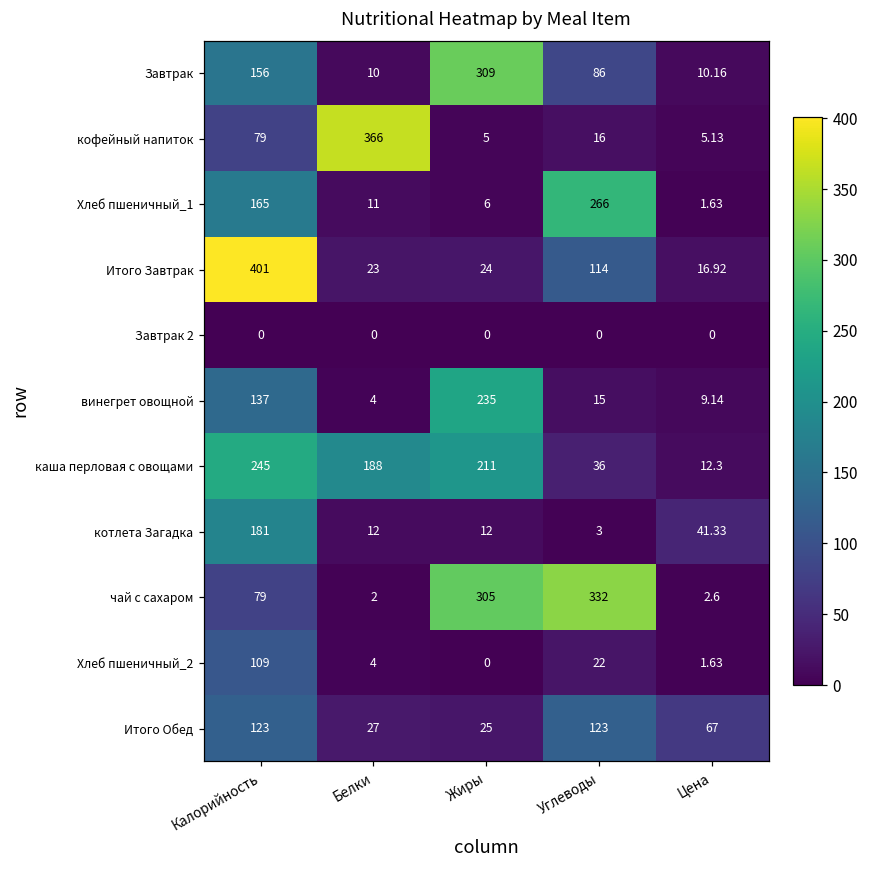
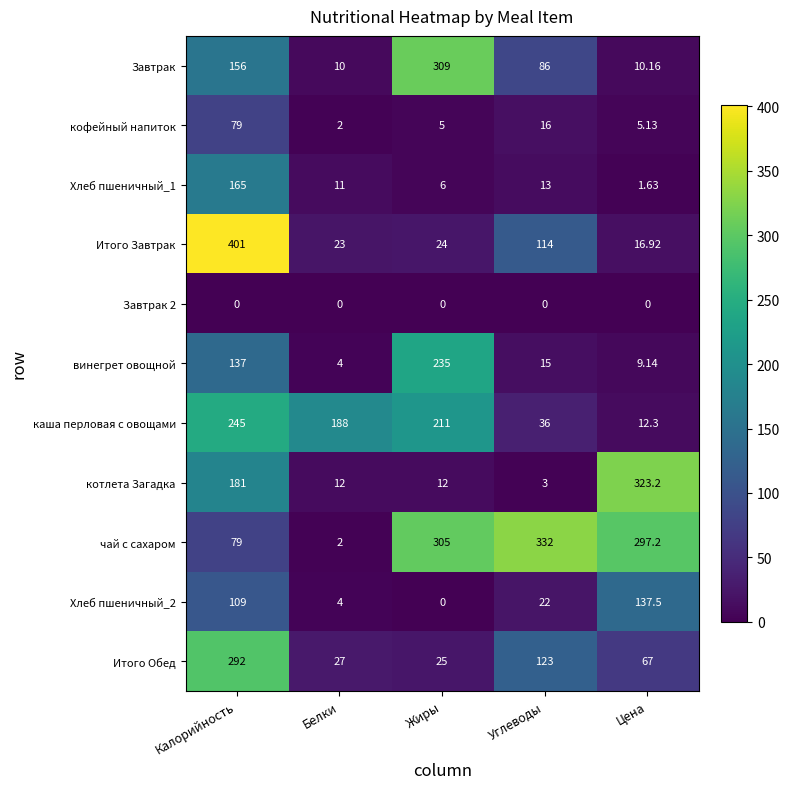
кофейный напиток, Белки: 366 -> 2
Хлеб пшеничный_1, Углеводы: 266 -> 13
котлета Загадка, Цена: 41.33 -> 323.2
чай с сахаром, Цена: 2.6 -> 297.2
Хлеб пшеничный_2, Цена: 1.63 -> 137.5
Итого Обед, Калорийность: 123 -> 292
